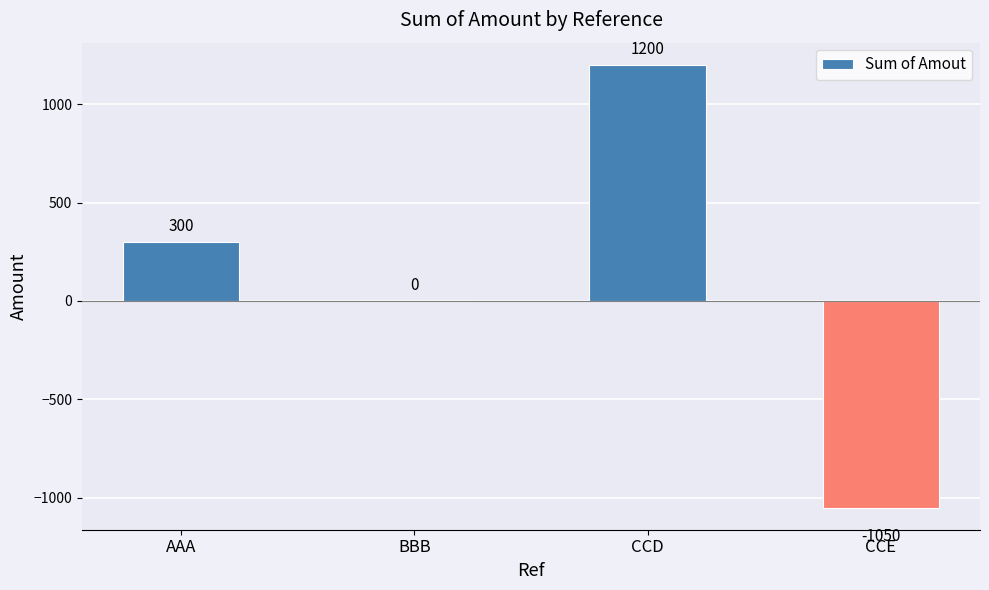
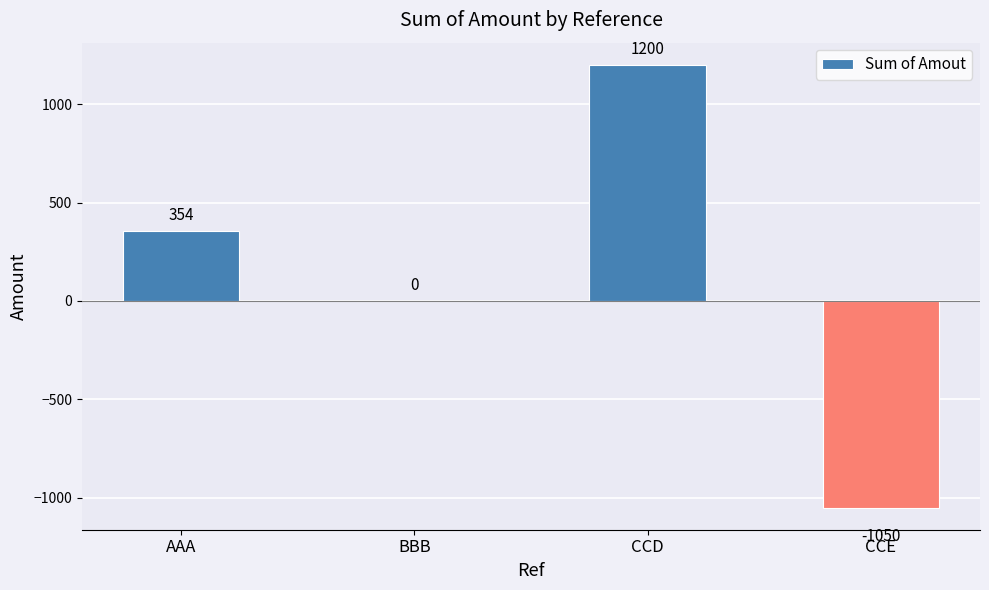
AAA: 300 -> 354
